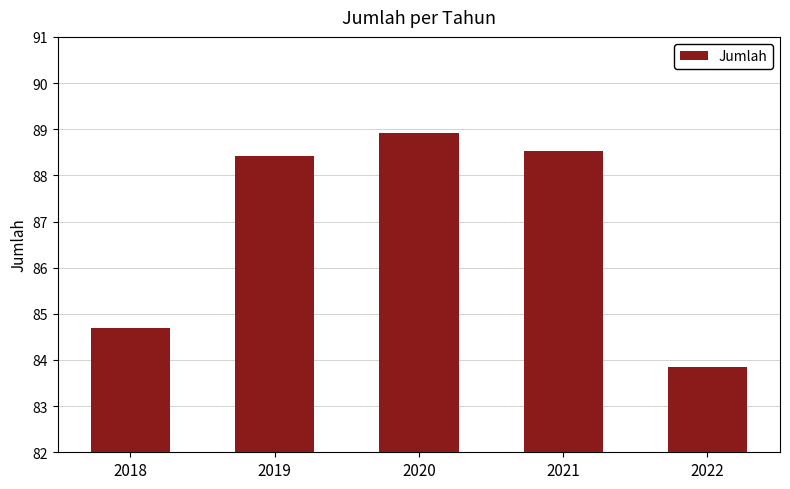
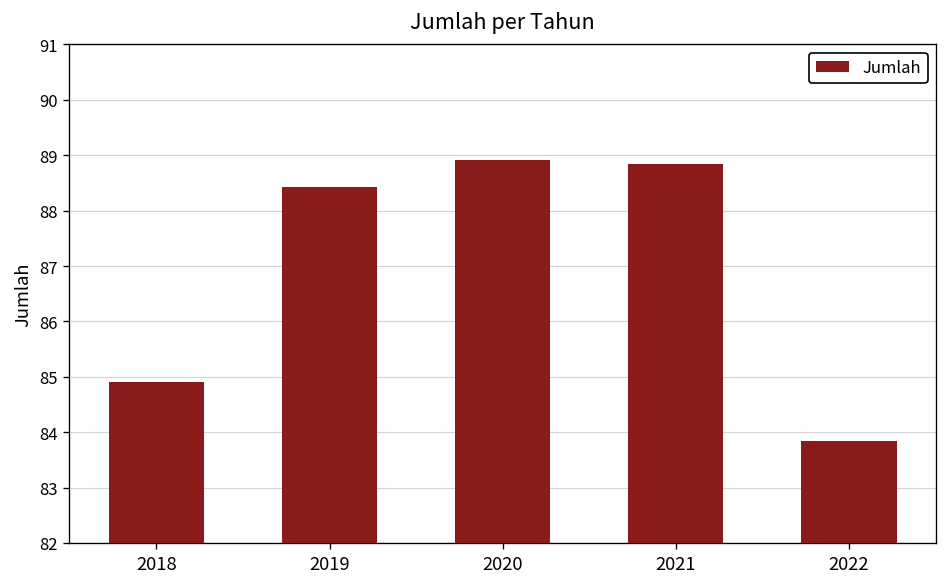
2018: 84.7 -> 84.9
2021: 88.5 -> 88.9
